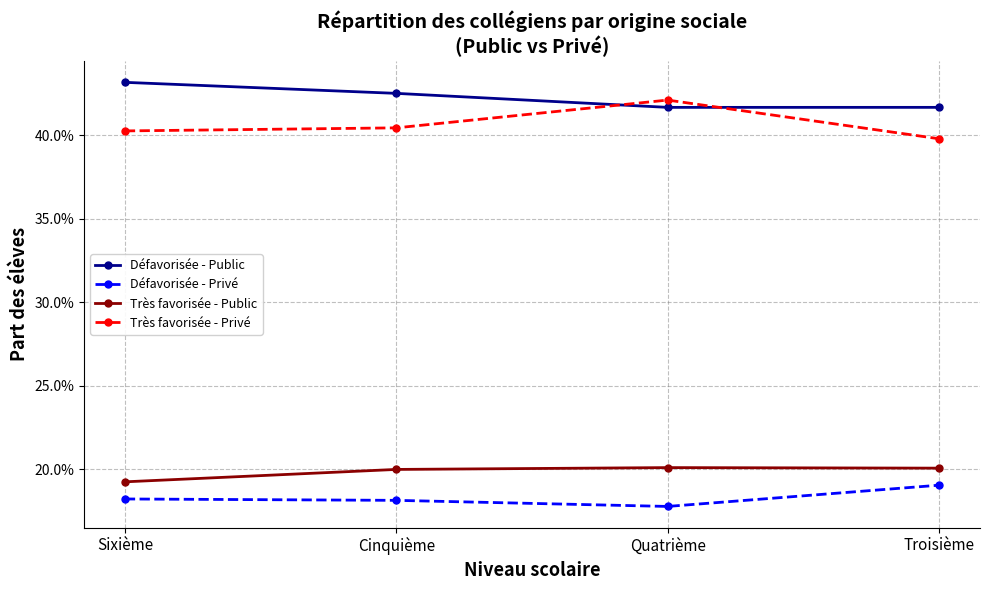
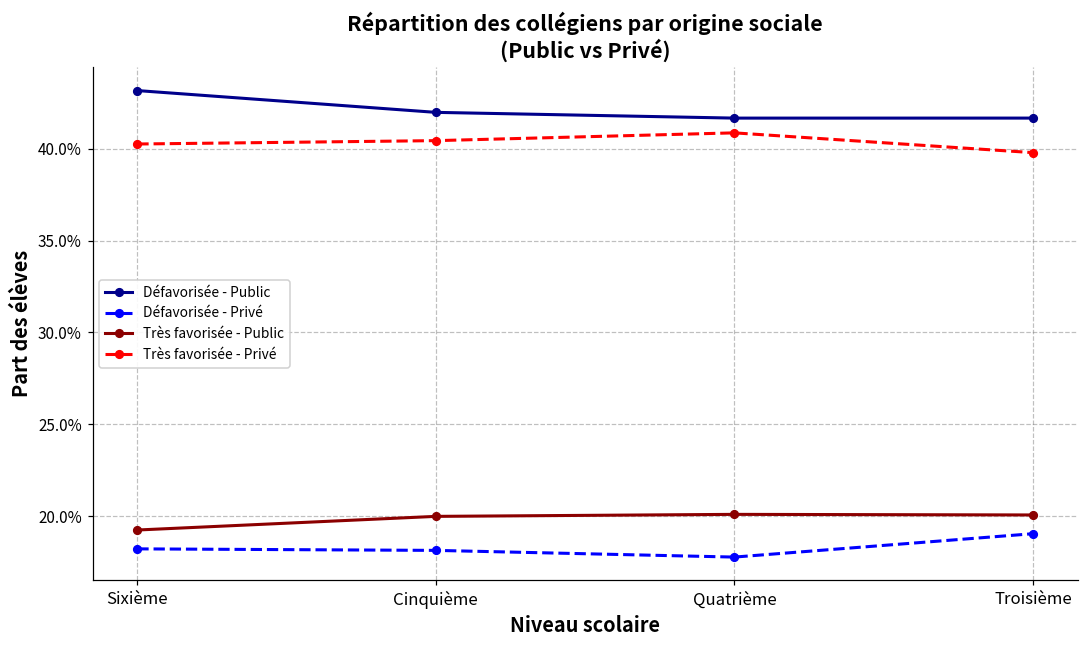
Défavorisée - Public, Cinquième: 42.5% -> 42.0%
Très favorisée - Privé, Quatrième: 42.1% -> 40.9%
